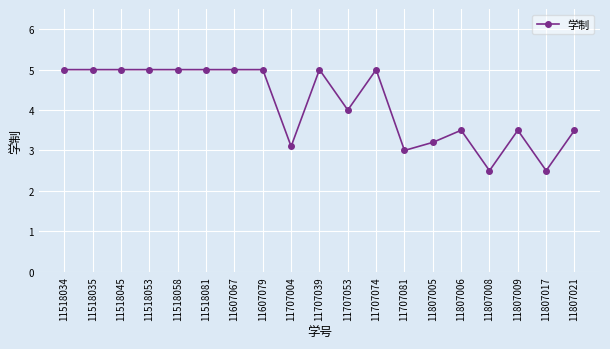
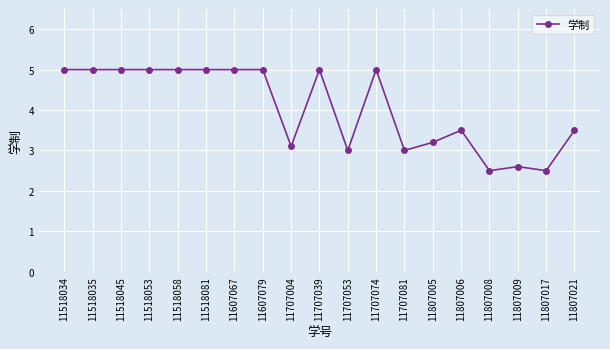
11707053: 4 -> 3
11807009: 3.5 -> 2.6
